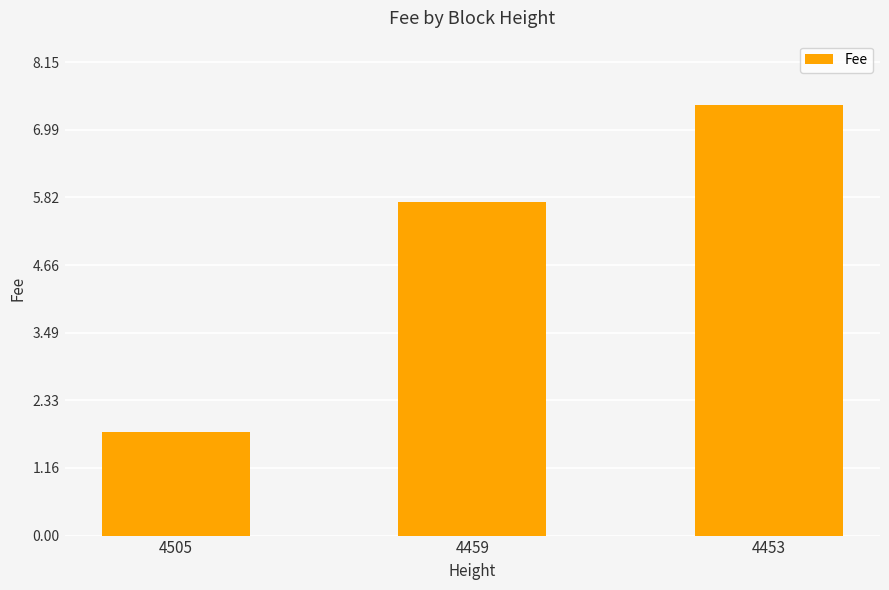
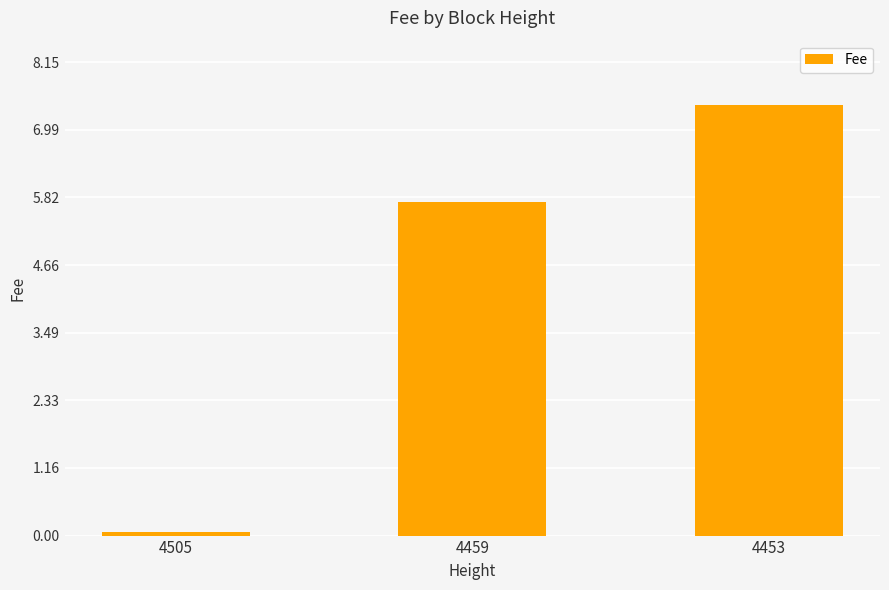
4505: 1.8 -> 0.1
